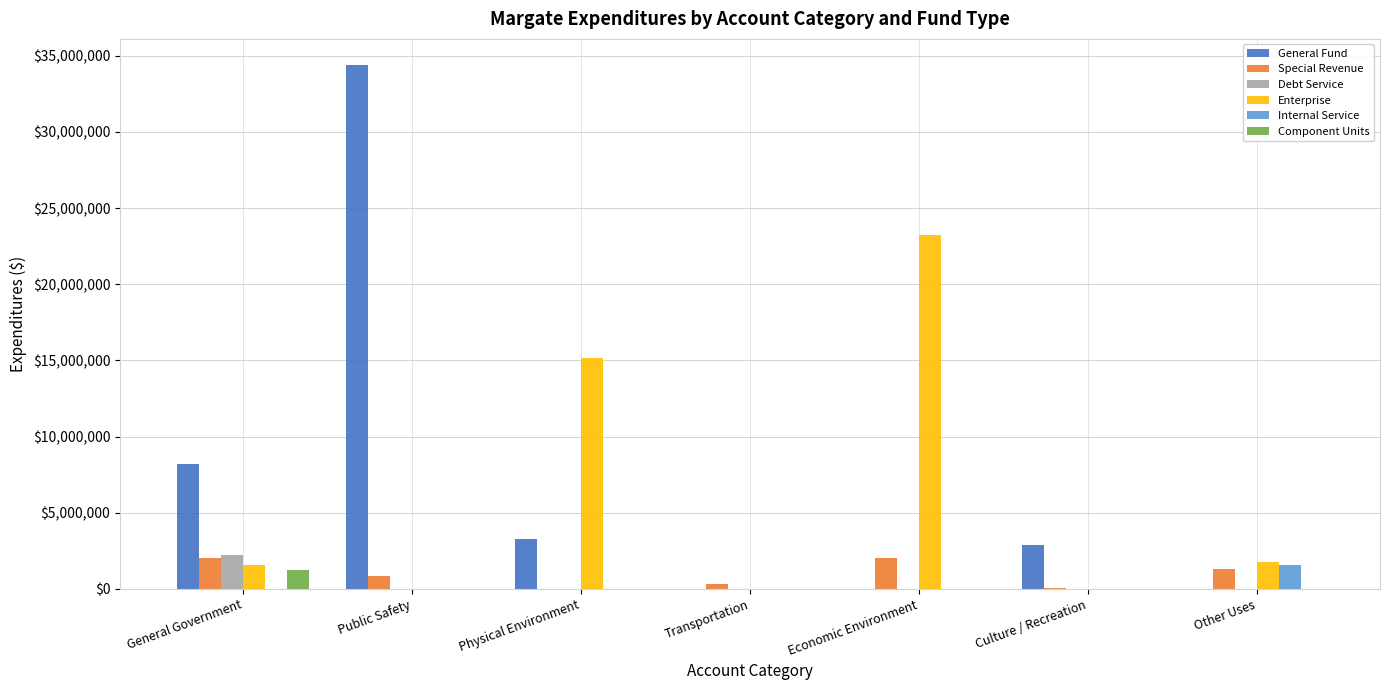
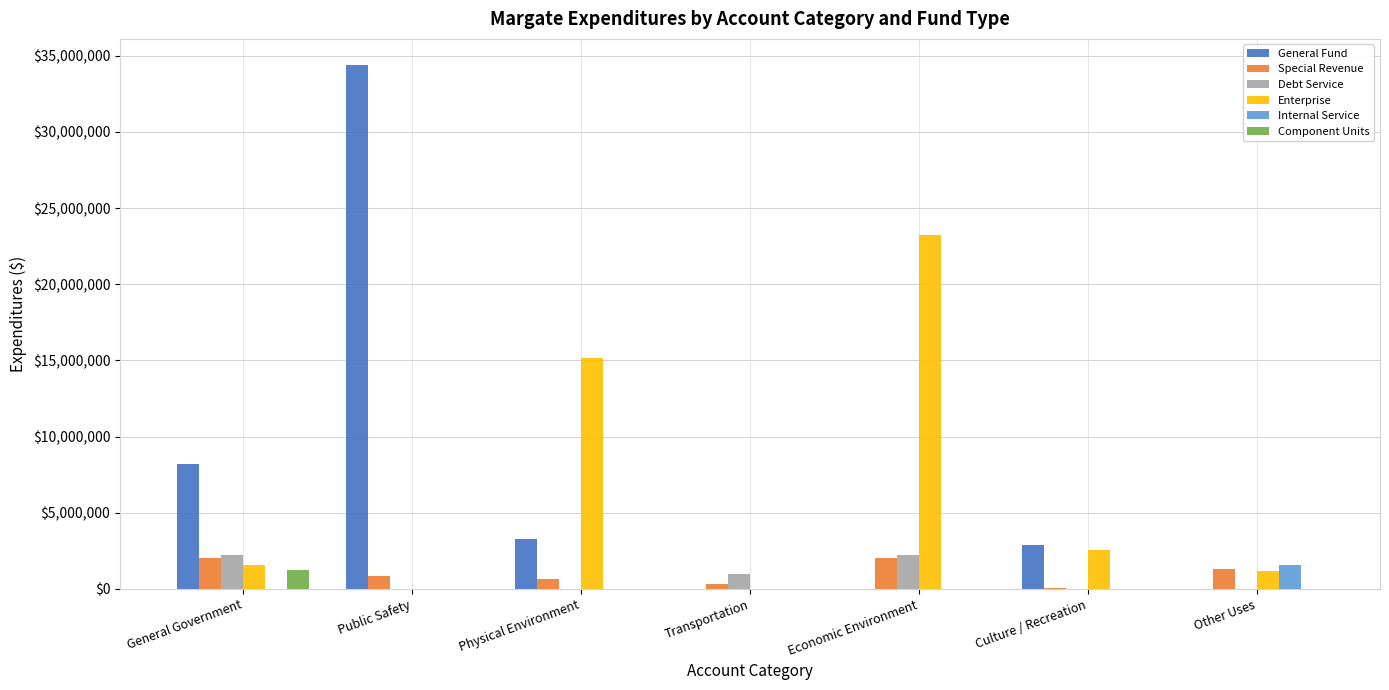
Special Revenue, Physical Environment: $0 -> $600,000
Debt Service, Transportation: $0 -> $1,000,000
Debt Service, Economic Environment: $0 -> $2,300,000
Enterprise, Culture / Recreation: $0 -> $2,600,000
Enterprise, Other Uses: $1,700,000 -> $1,200,000
